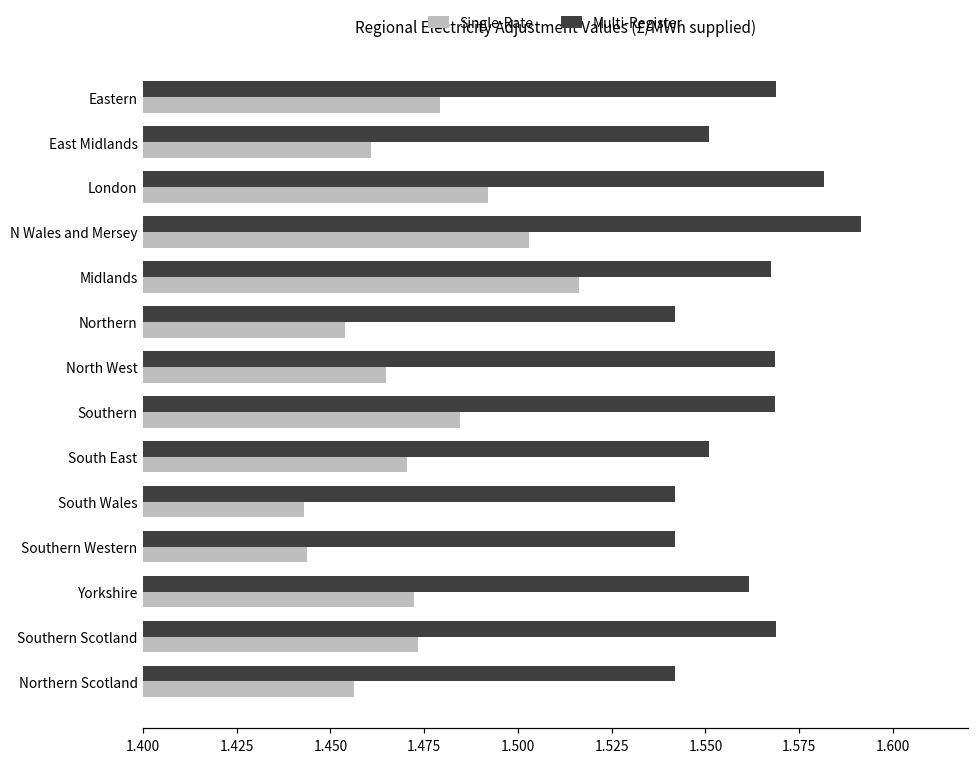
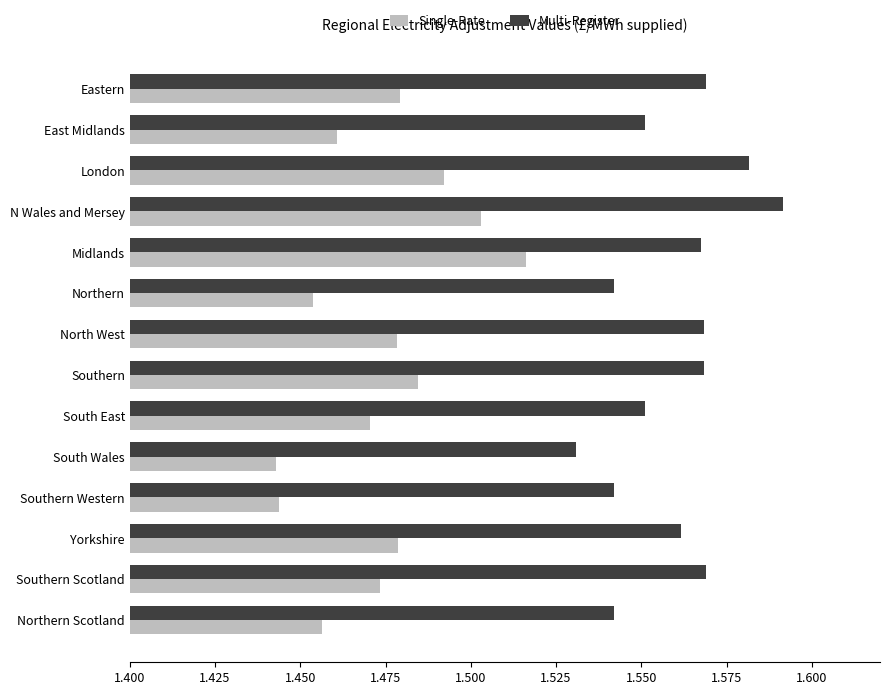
Single-Rate, North West: 1.465 -> 1.478
Multi-Register, South Wales: 1.542 -> 1.531
Single-Rate, Yorkshire: 1.472 -> 1.479
